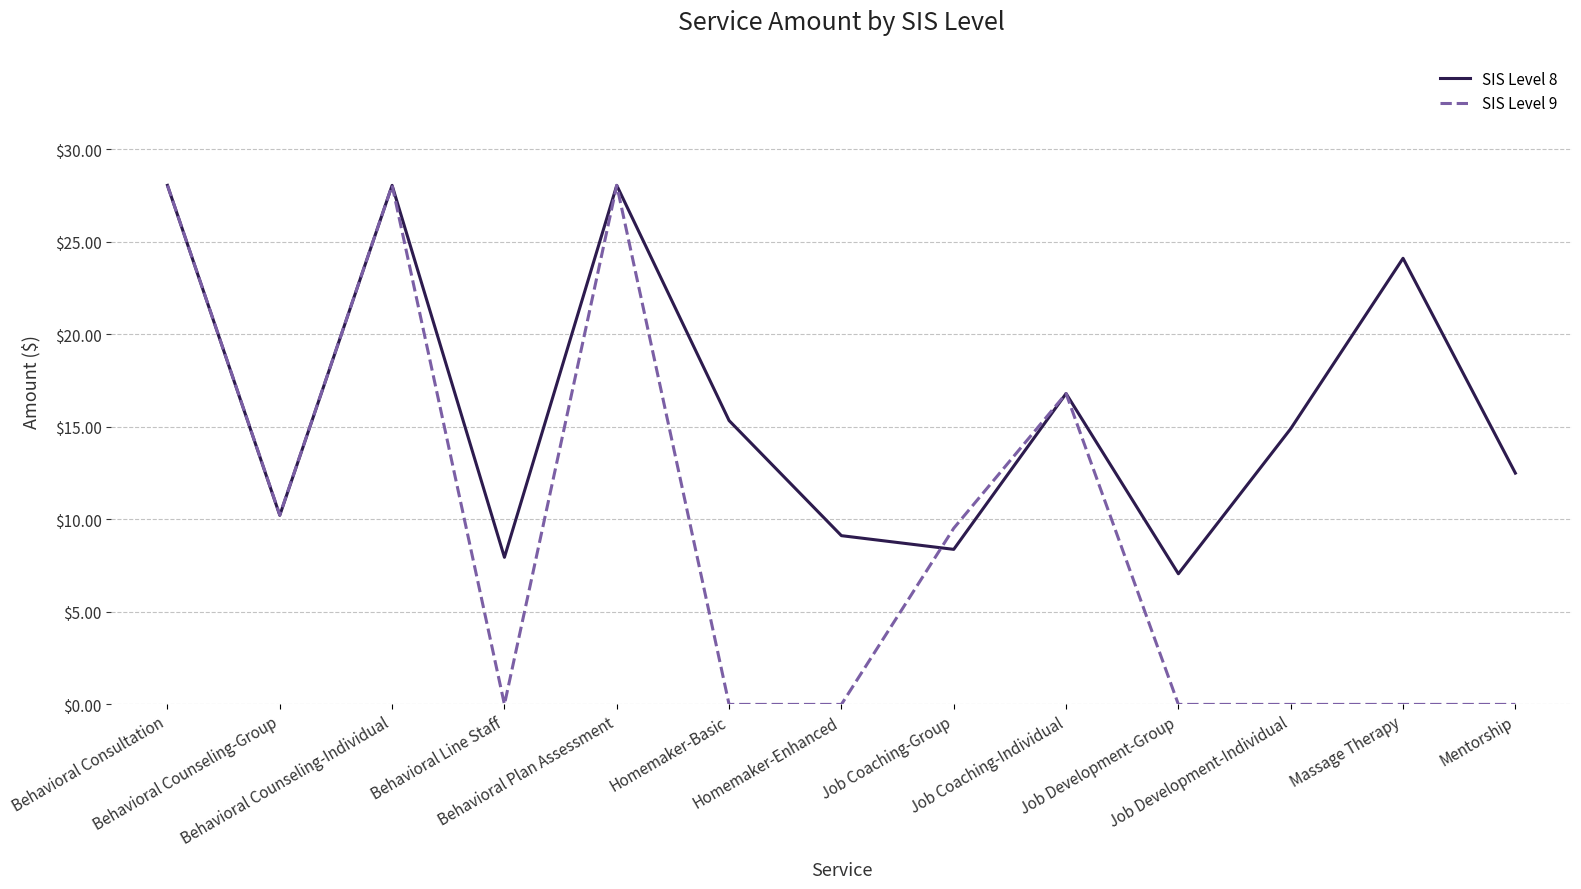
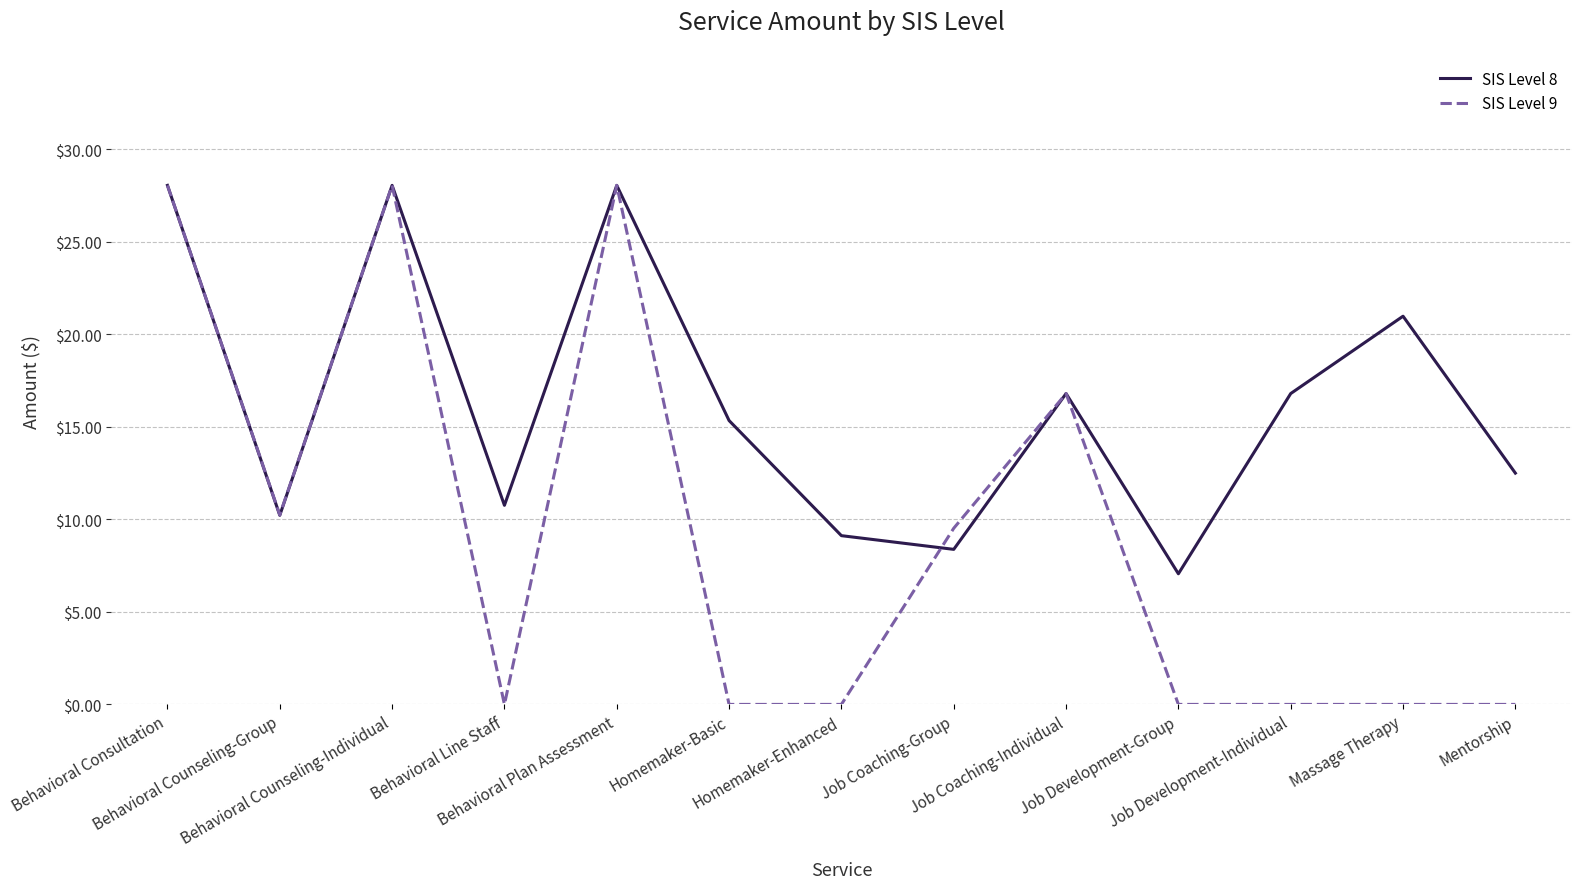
SIS Level 8, Behavioral Line Staff: $8.0 -> $10.8
SIS Level 8, Job Development-Individual: $14.9 -> $16.8
SIS Level 8, Massage Therapy: $24.1 -> $21.0
